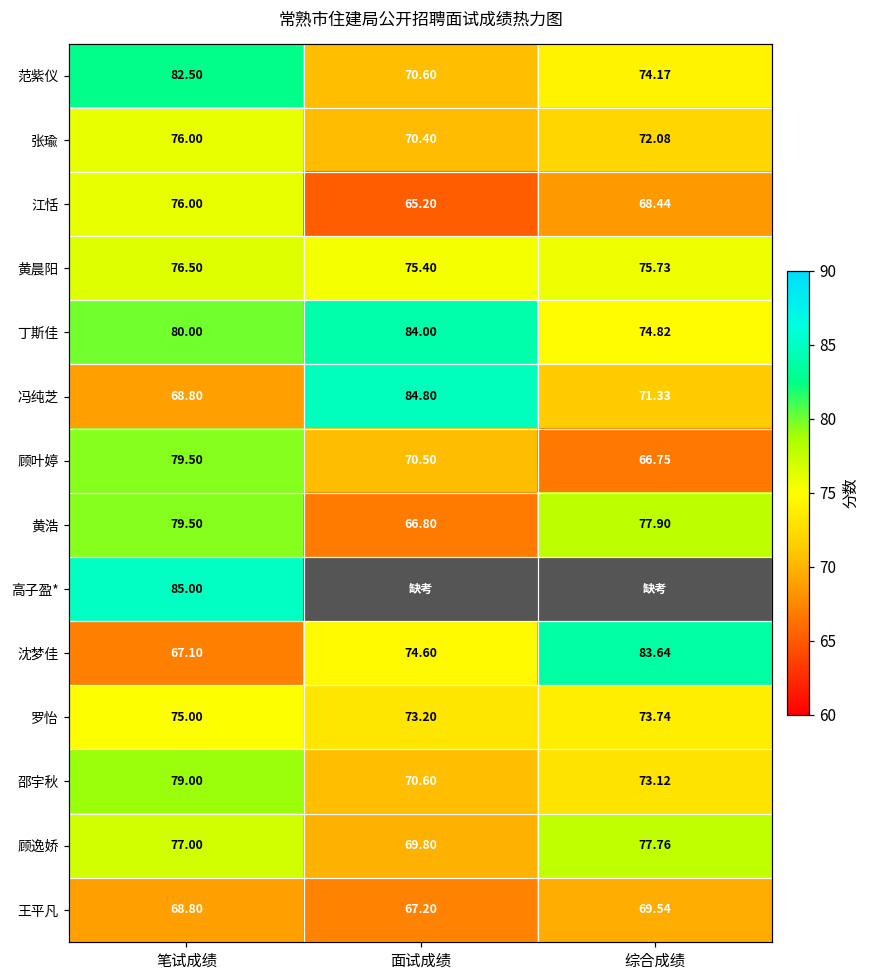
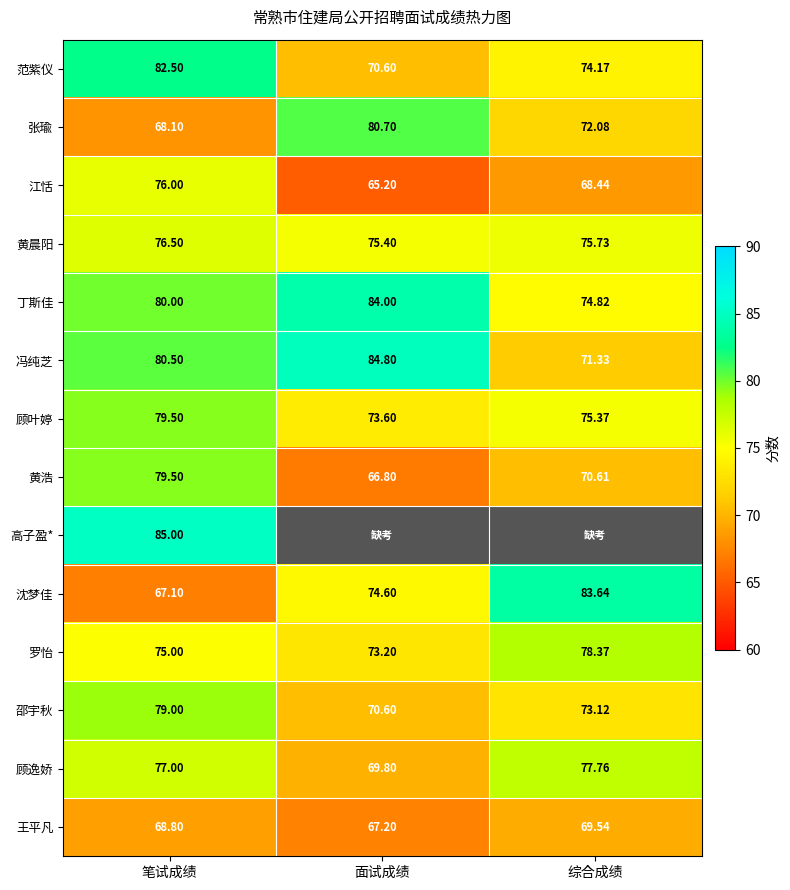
张瑜, 笔试成绩: 76.00 -> 68.10
张瑜, 面试成绩: 70.40 -> 80.70
冯纯芝, 笔试成绩: 68.80 -> 80.50
顾叶婷, 面试成绩: 70.50 -> 73.60
顾叶婷, 综合成绩: 66.75 -> 75.37
黄浩, 综合成绩: 77.90 -> 70.61
罗怡, 综合成绩: 73.74 -> 78.37
